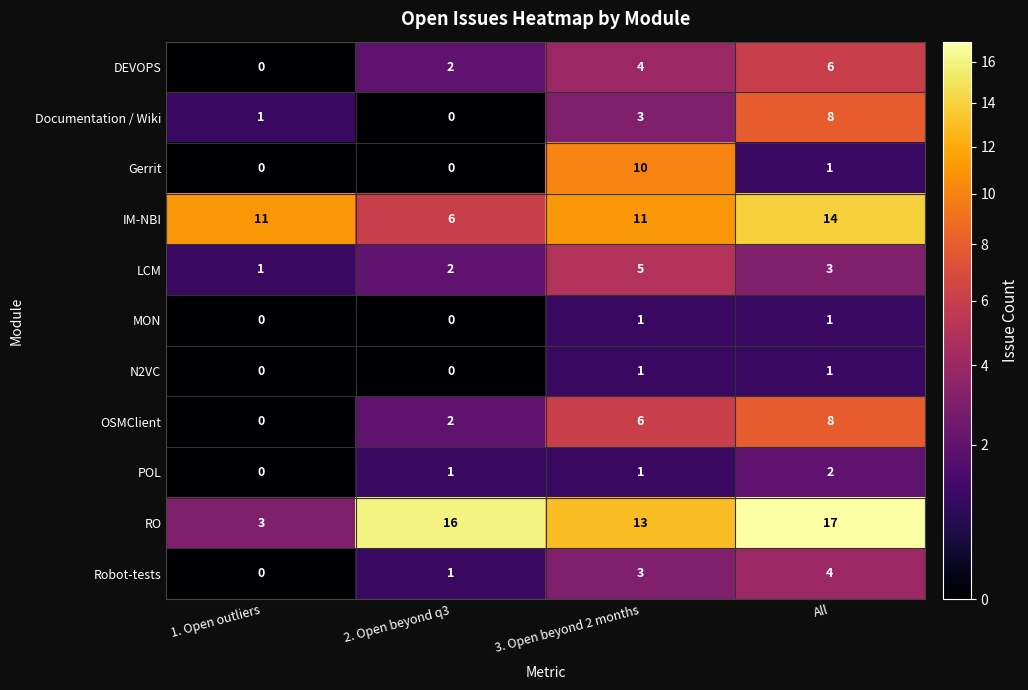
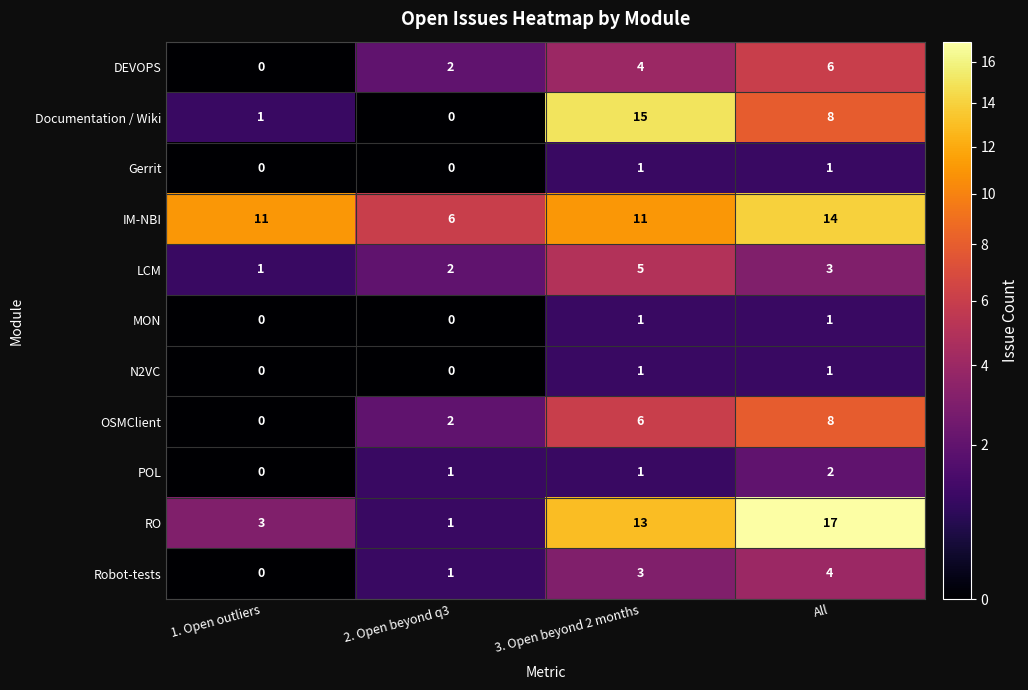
Documentation / Wiki, 3. Open beyond 2 months: 3 -> 15
Gerrit, 3. Open beyond 2 months: 10 -> 1
RO, 2. Open beyond q3: 16 -> 1
